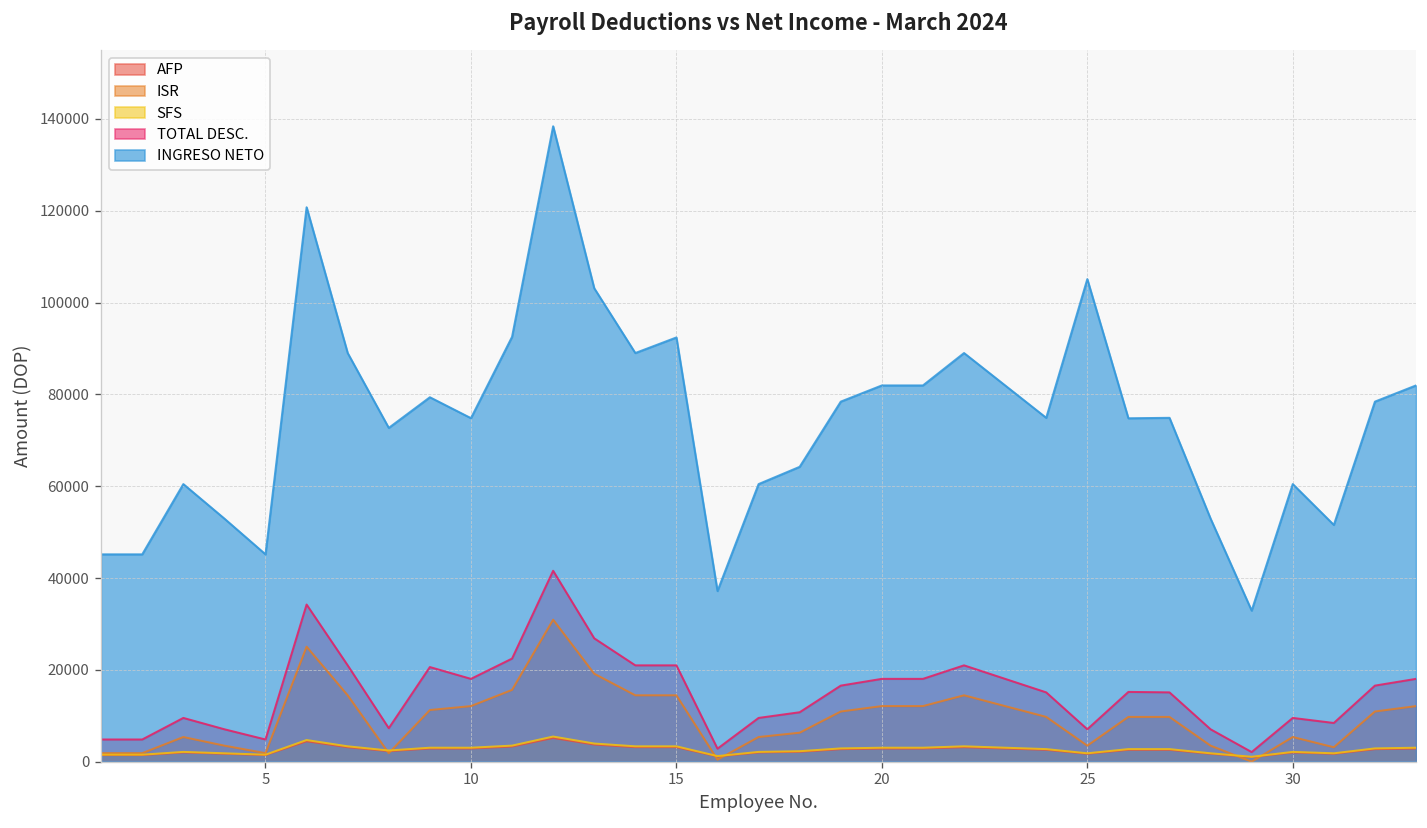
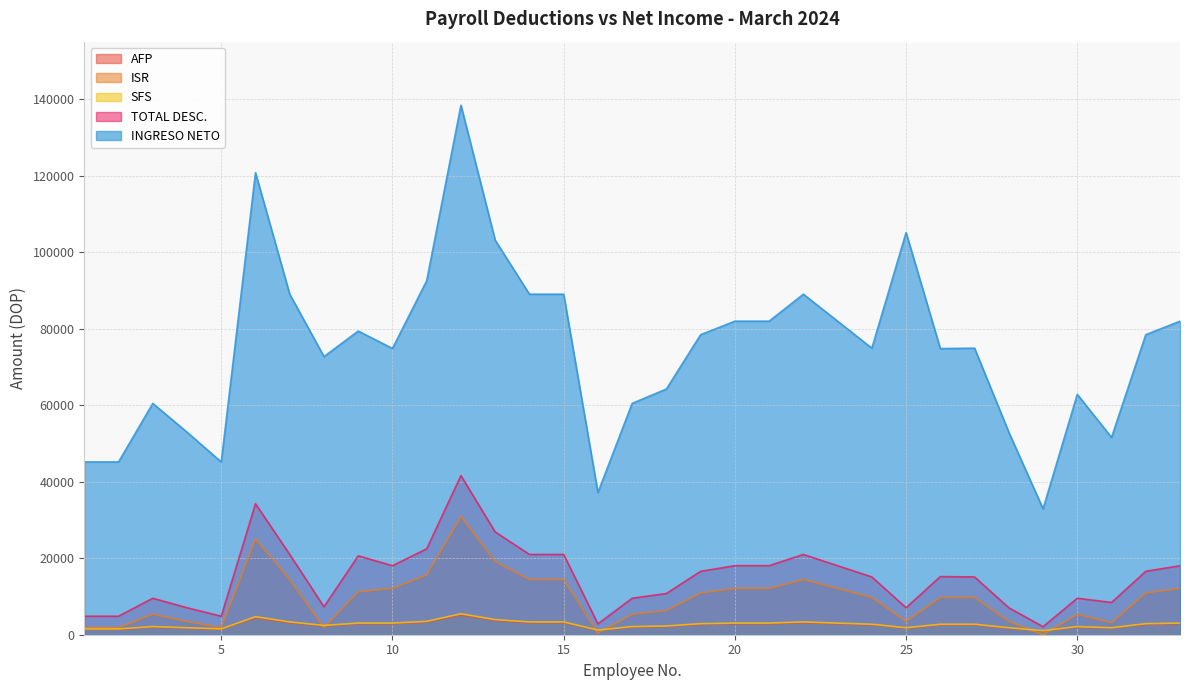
INGRESO NETO, 15: 92000 -> 89000
INGRESO NETO, 30: 60000 -> 63000
